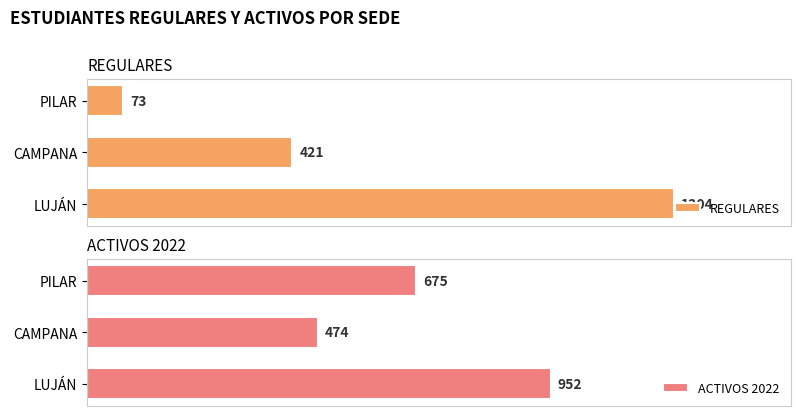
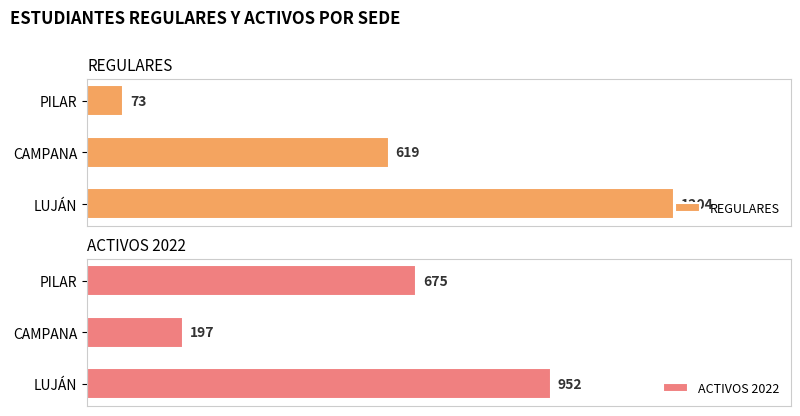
REGULARES, CAMPANA: 421 -> 619
ACTIVOS 2022, CAMPANA: 474 -> 197
